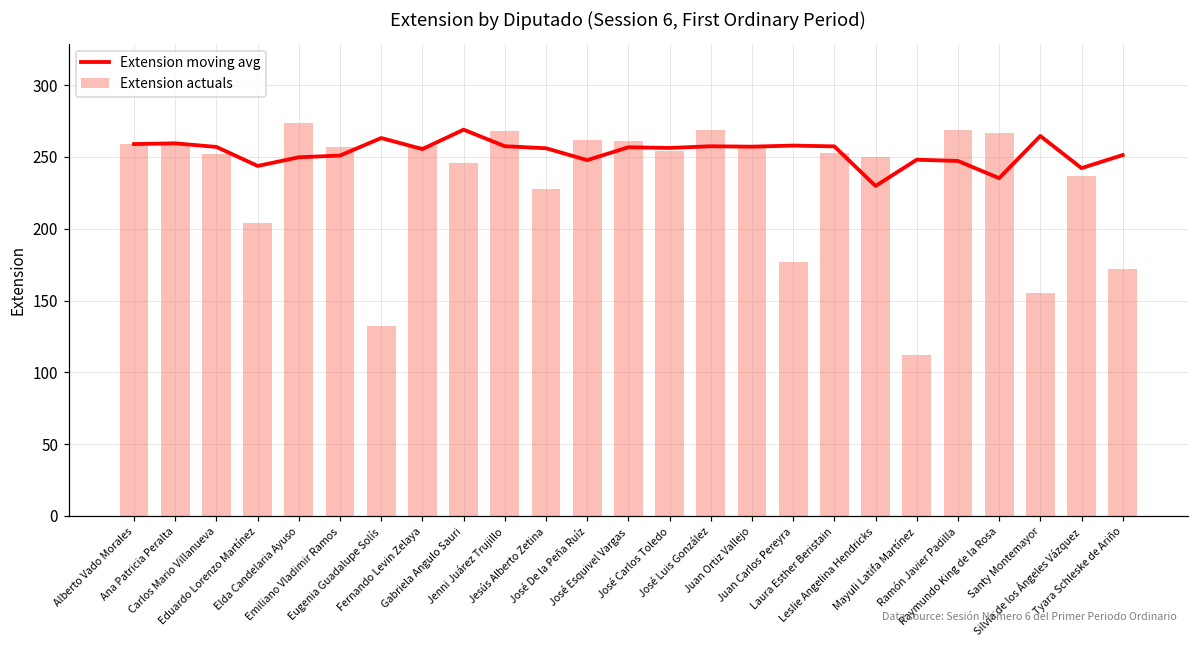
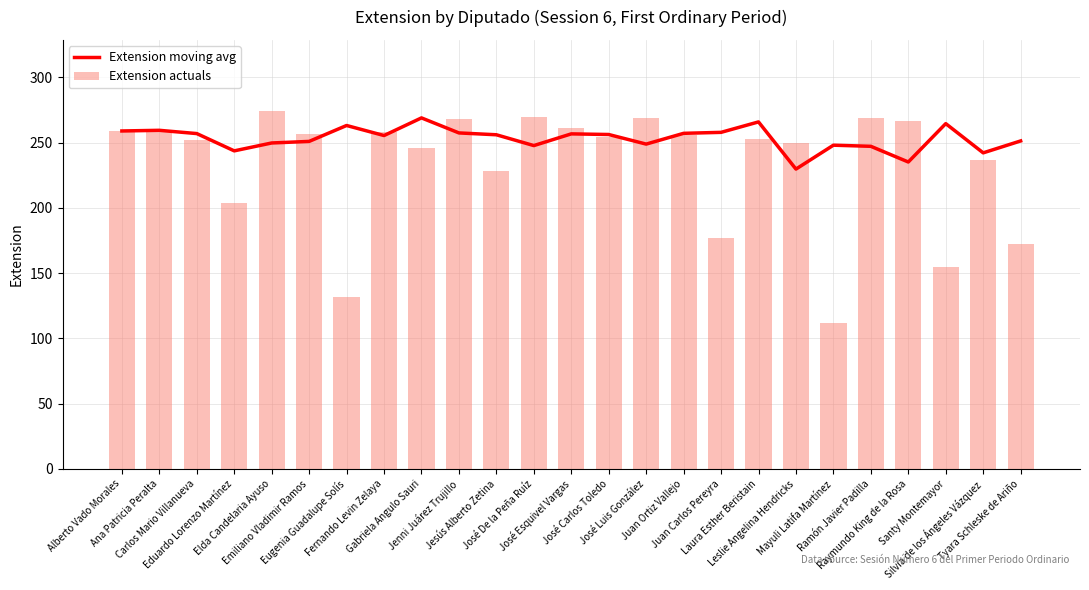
Extension actuals, José De la Peña Ruíz: 262 -> 270
Extension moving avg, José Luis González: 257 -> 249
Extension moving avg, Laura Esther Beristain: 257 -> 266
